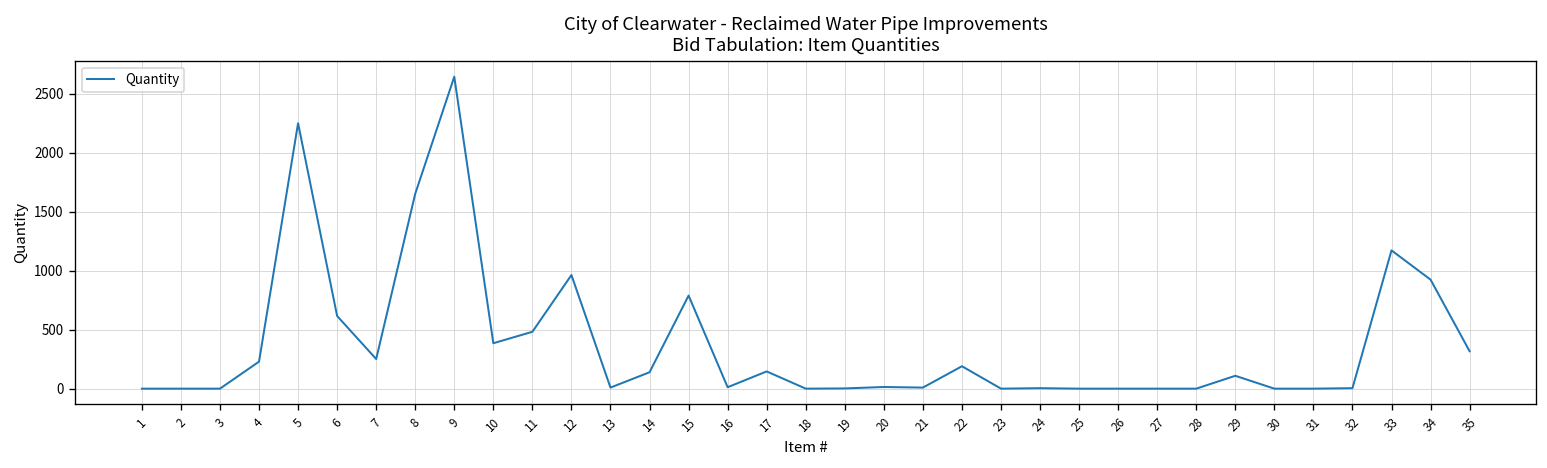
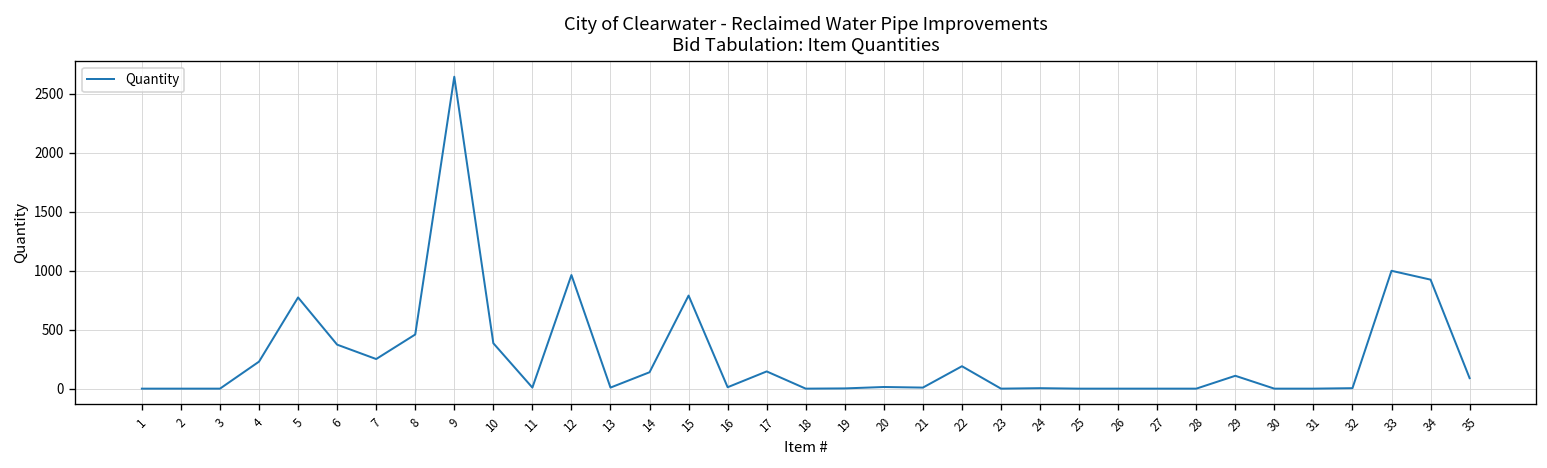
5: 2300 -> 800
6: 600 -> 400
8: 1700 -> 500
11: 500 -> 0
33: 1200 -> 1000
35: 300 -> 100
